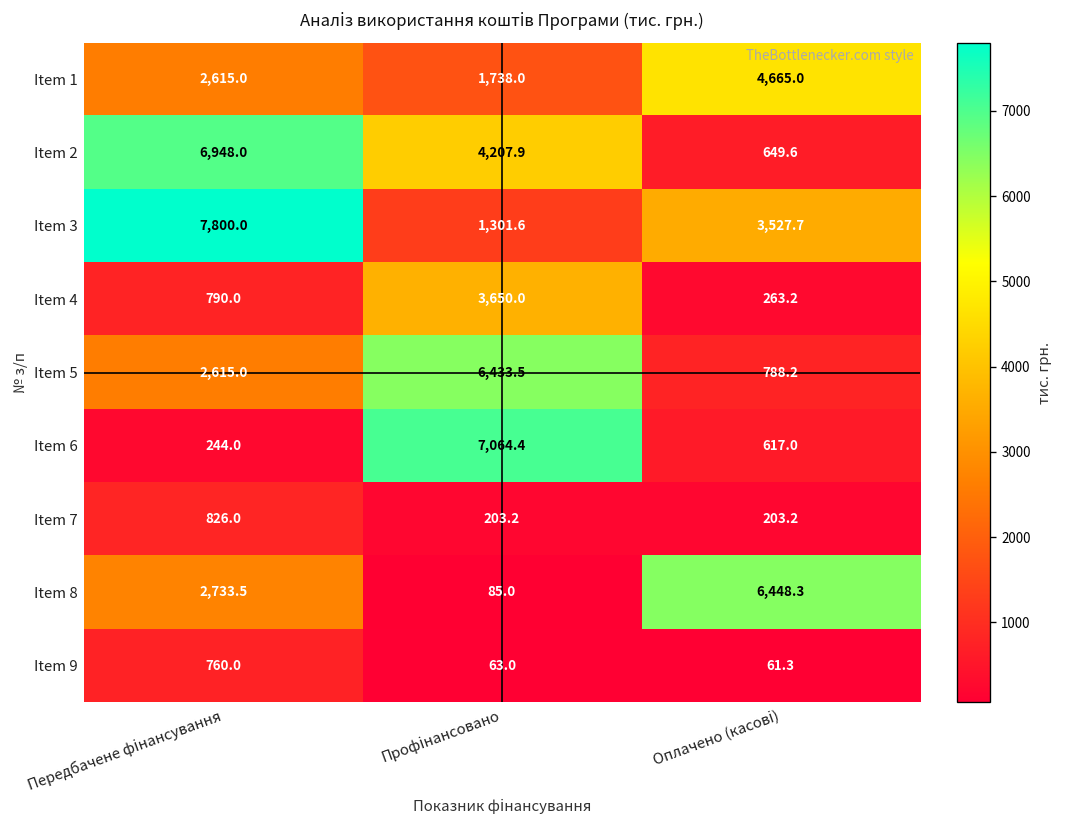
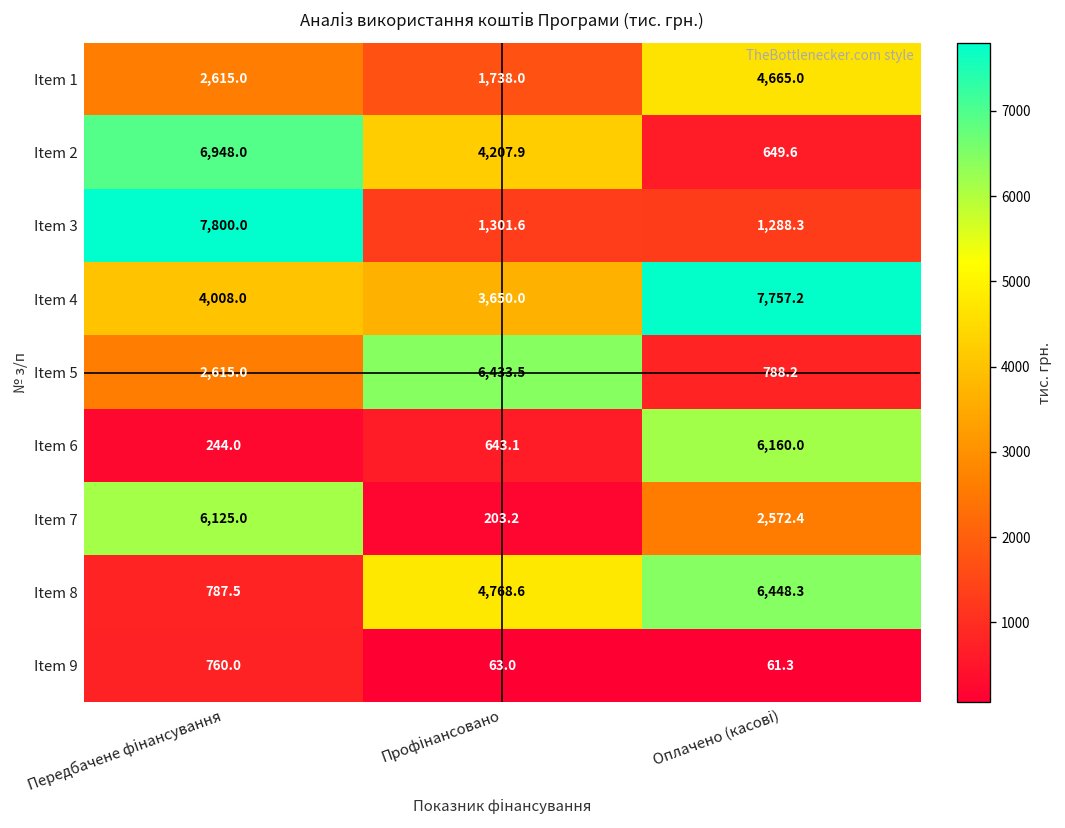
Item 3, Оплачено (касові): 3,527.7 -> 1,288.3
Item 4, Передбачене фінансування: 790.0 -> 4,008.0
Item 4, Оплачено (касові): 263.2 -> 7,757.2
Item 6, Профінансовано: 7,064.4 -> 643.1
Item 6, Оплачено (касові): 617.0 -> 6,160.0
Item 7, Передбачене фінансування: 826.0 -> 6,125.0
Item 7, Оплачено (касові): 203.2 -> 2,572.4
Item 8, Передбачене фінансування: 2,733.5 -> 787.5
Item 8, Профінансовано: 85.0 -> 4,768.6
